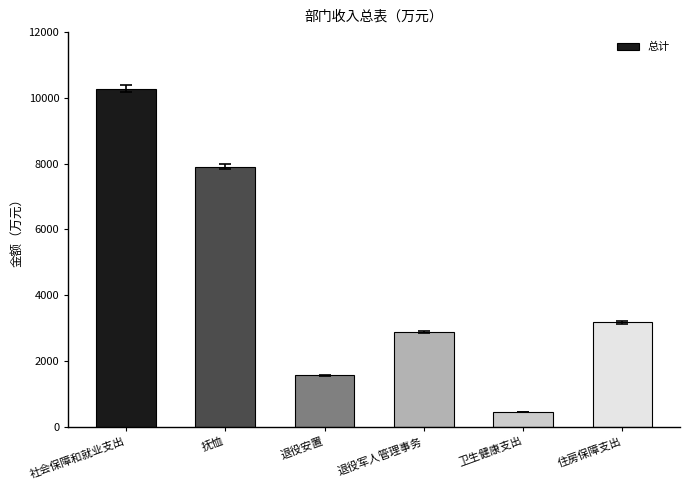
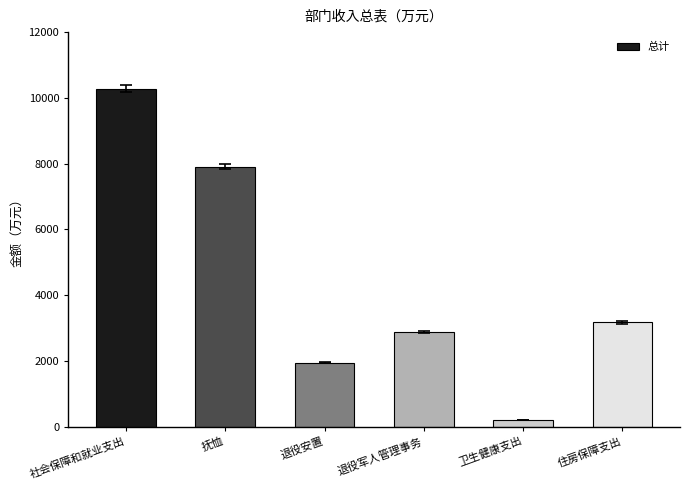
总计, 退役安置: 1600 -> 1900
总计, 卫生健康支出: 400 -> 200
